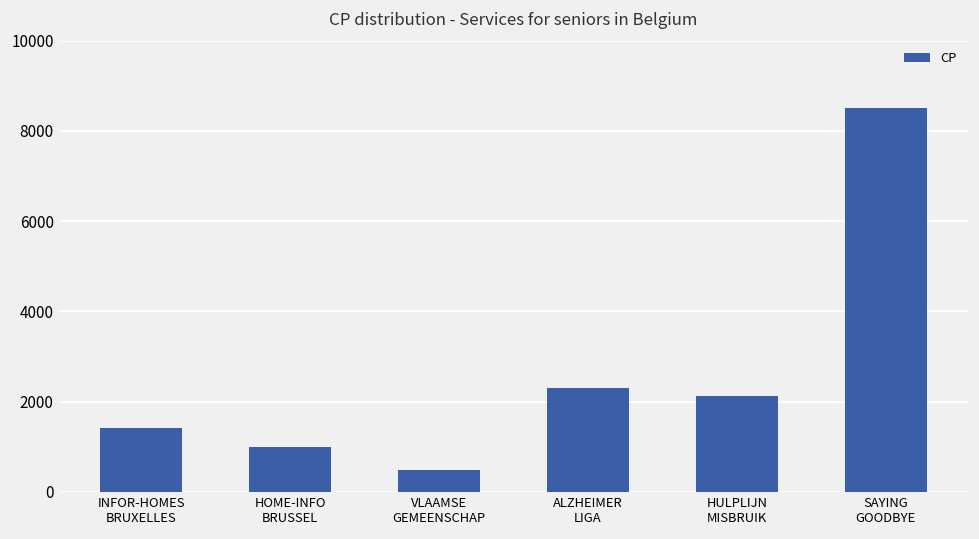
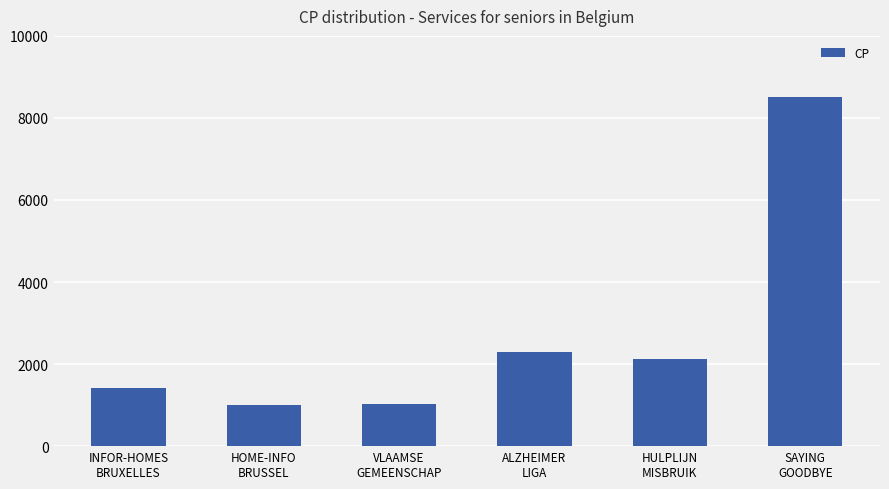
VLAAMSE GEMEENSCHAP: 500 -> 1000
